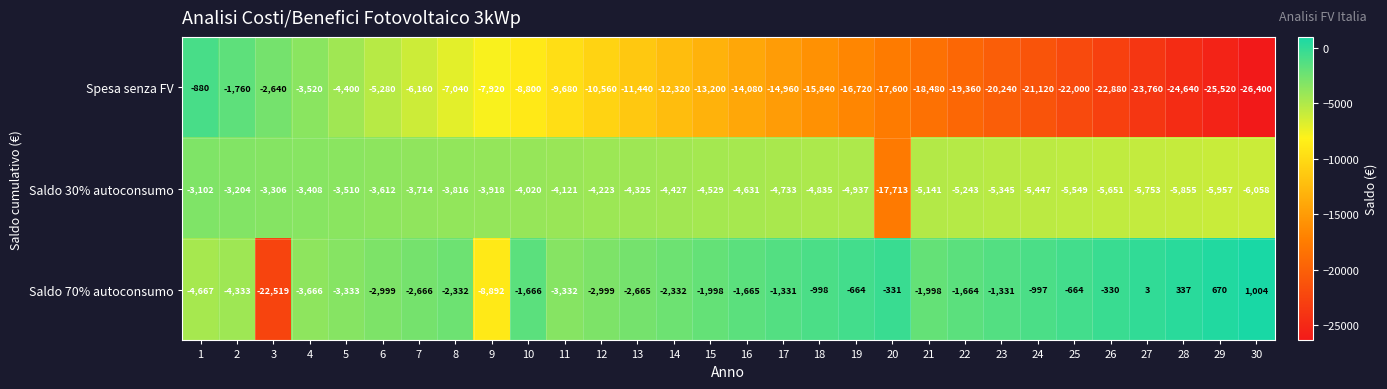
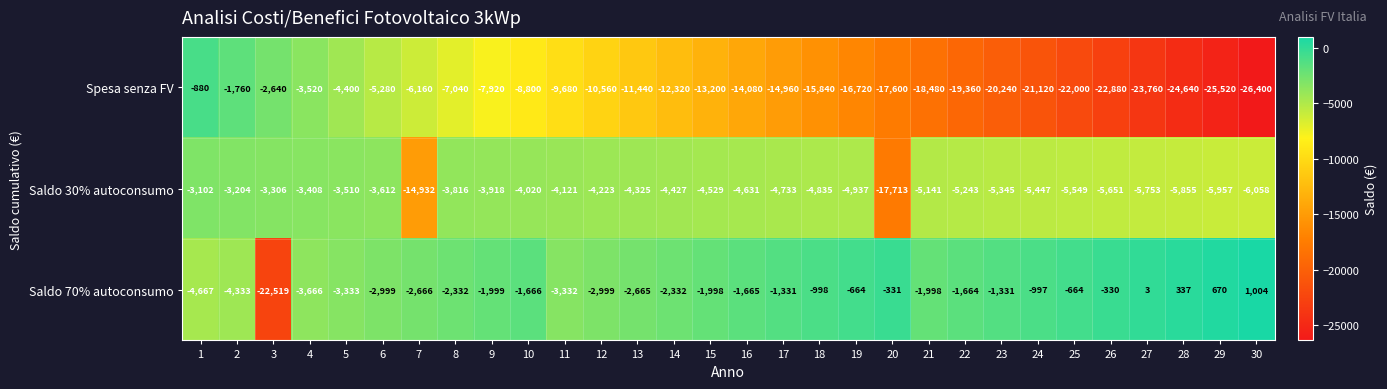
Saldo 30% autoconsumo, 7: -3,714 -> -14,932
Saldo 70% autoconsumo, 9: -8,892 -> -1,999
